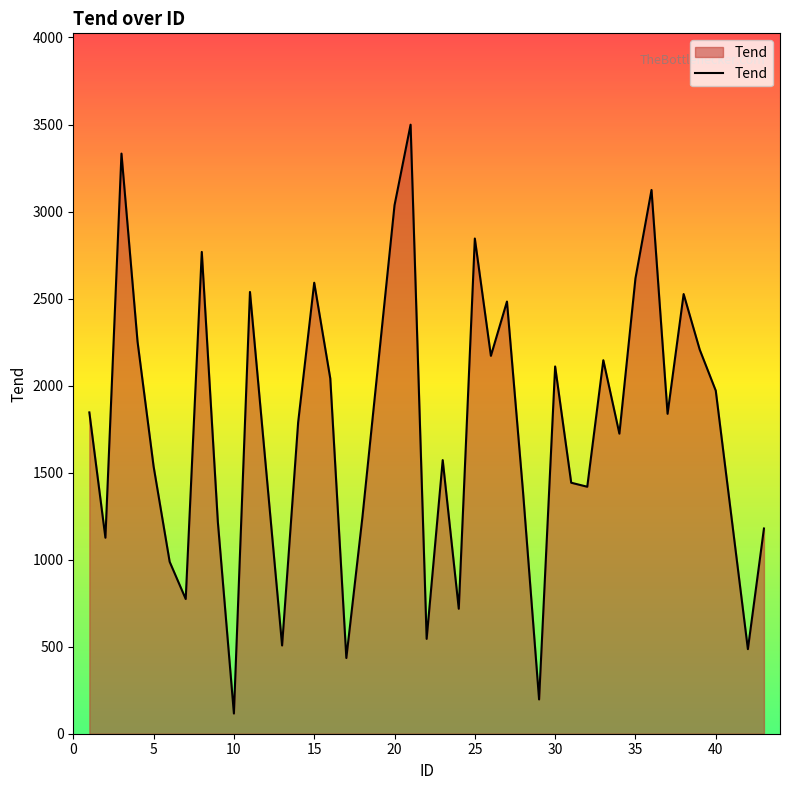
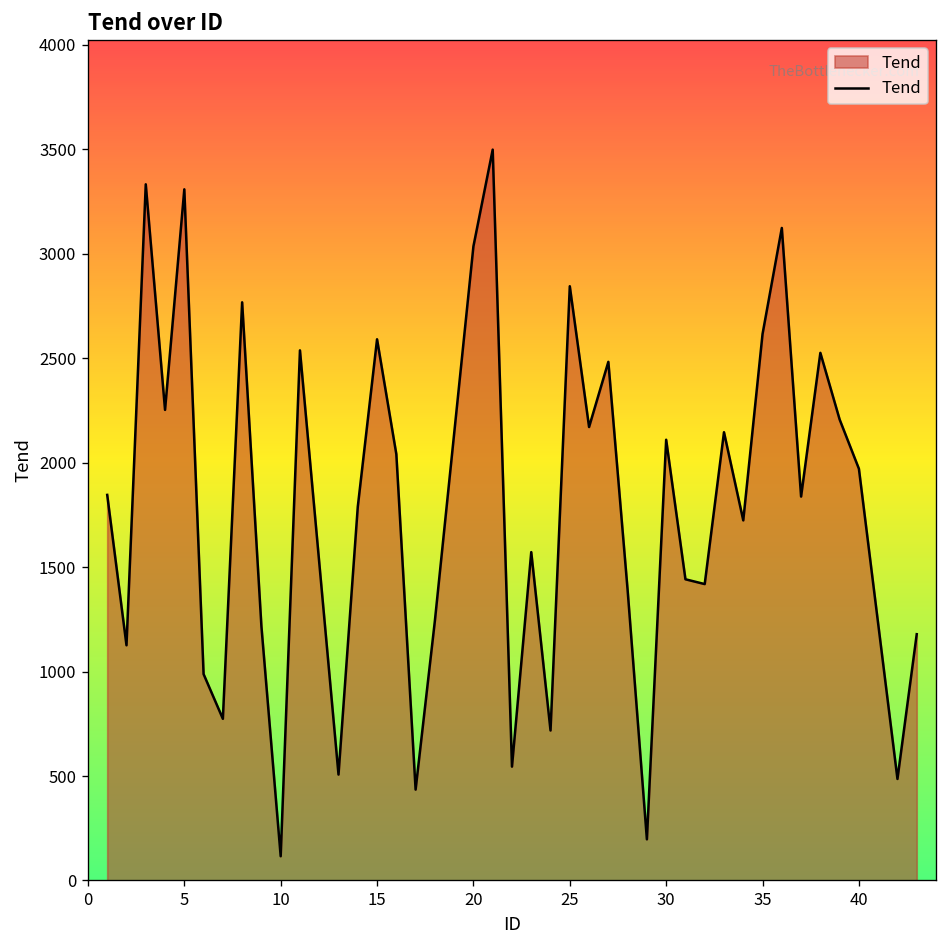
5: 1540 -> 3310
